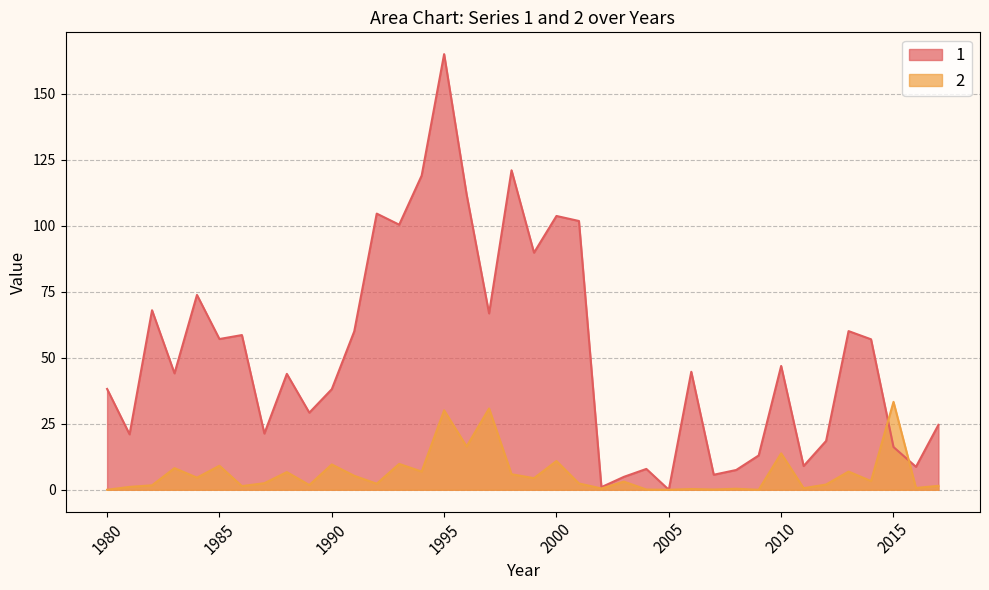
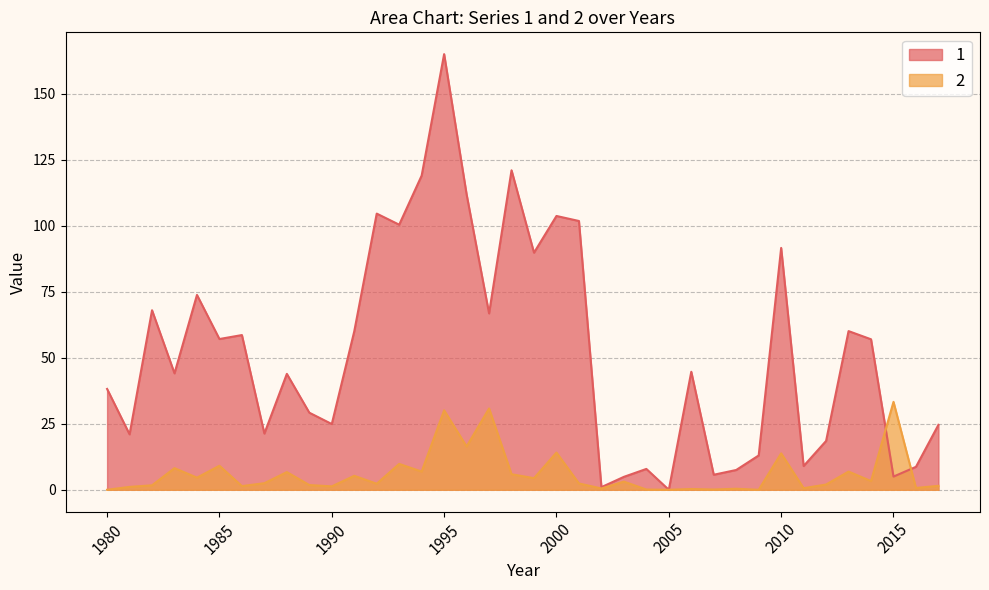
1, 1990: 38 -> 25
2, 1990: 10 -> 1
2, 2000: 11 -> 14
1, 2010: 47 -> 92
1, 2015: 16 -> 5
